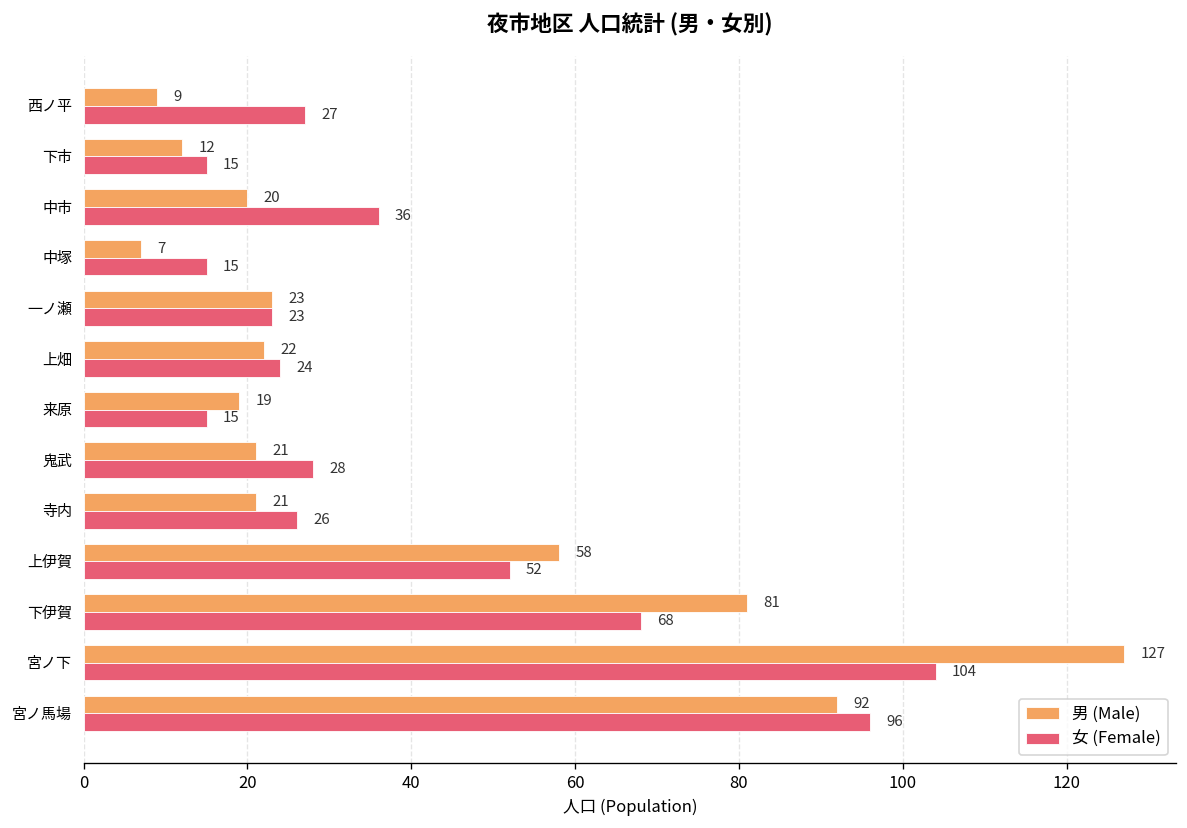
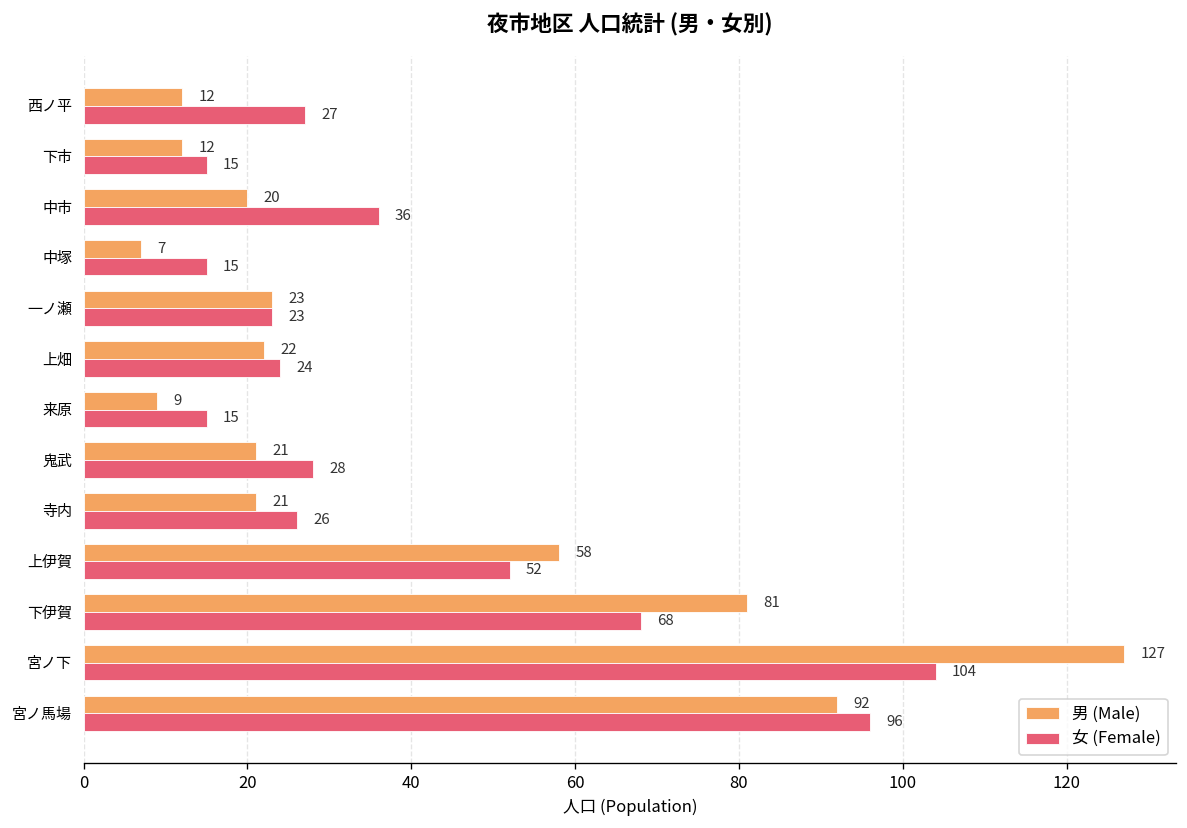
男 (Male), 西ノ平: 9 -> 12
男 (Male), 来原: 19 -> 9
